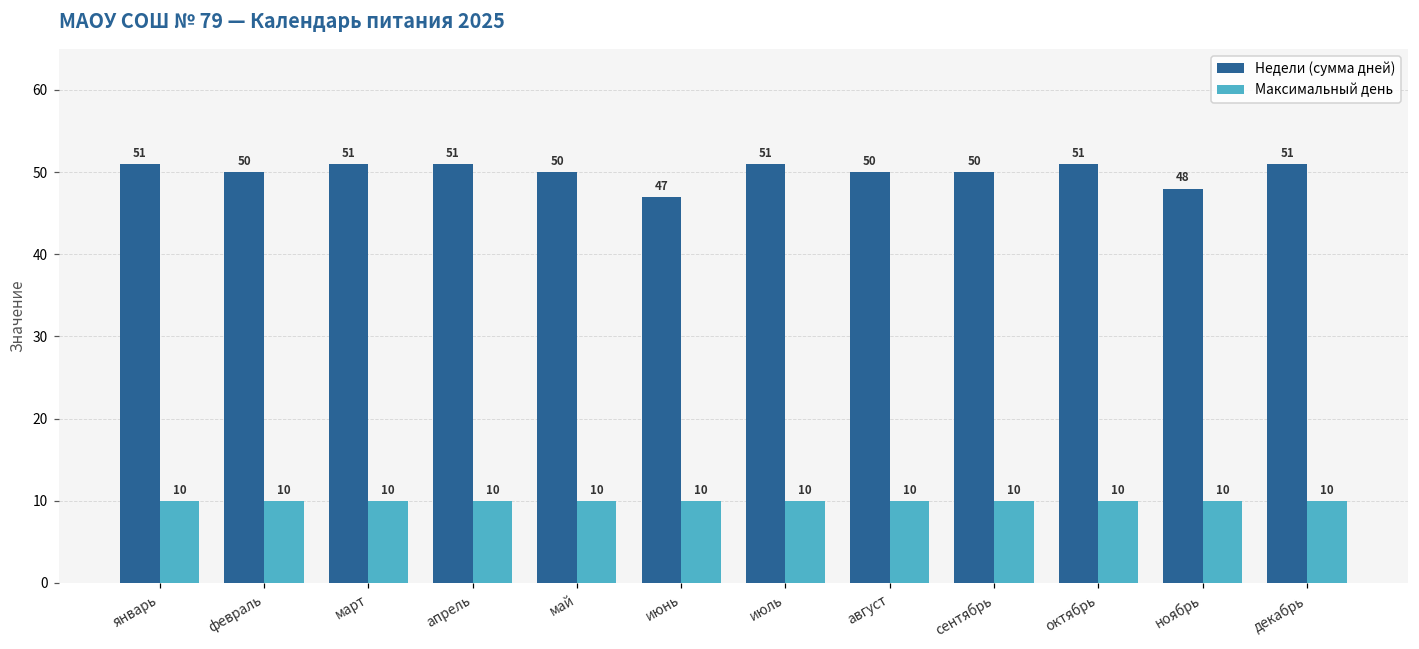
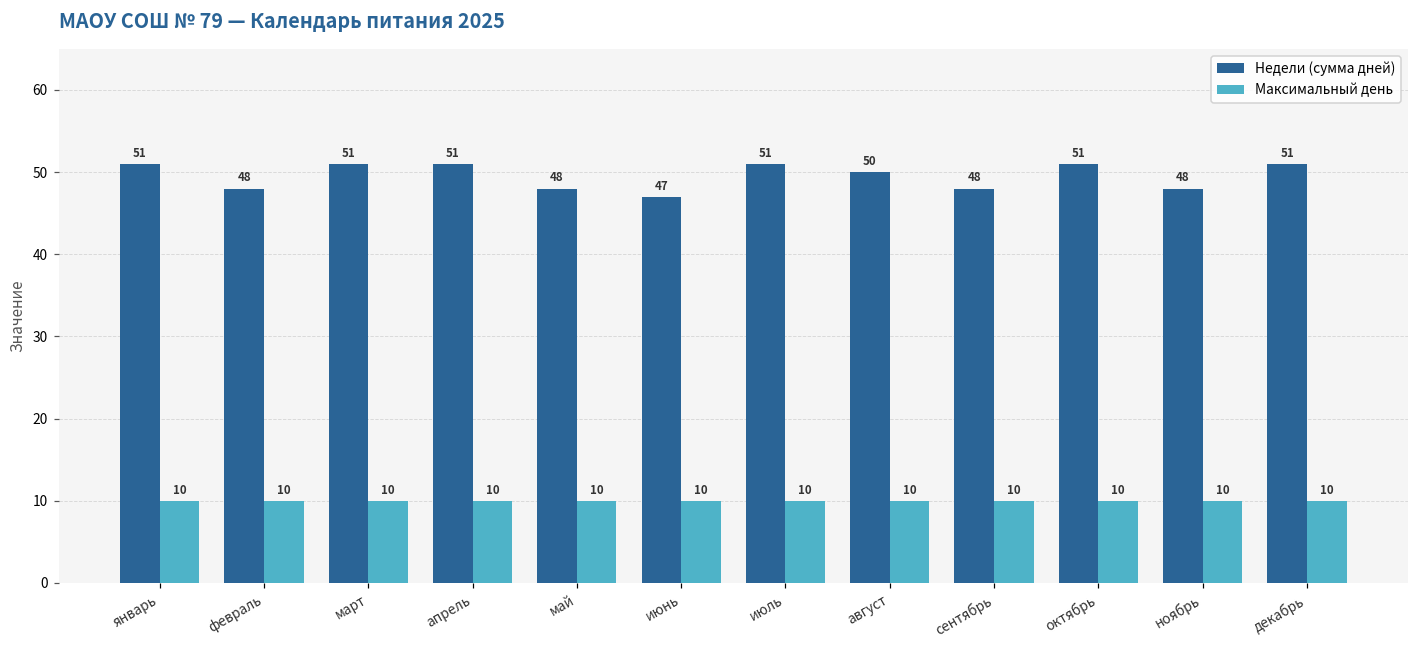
Недели (сумма дней), февраль: 50 -> 48
Недели (сумма дней), май: 50 -> 48
Недели (сумма дней), сентябрь: 50 -> 48
